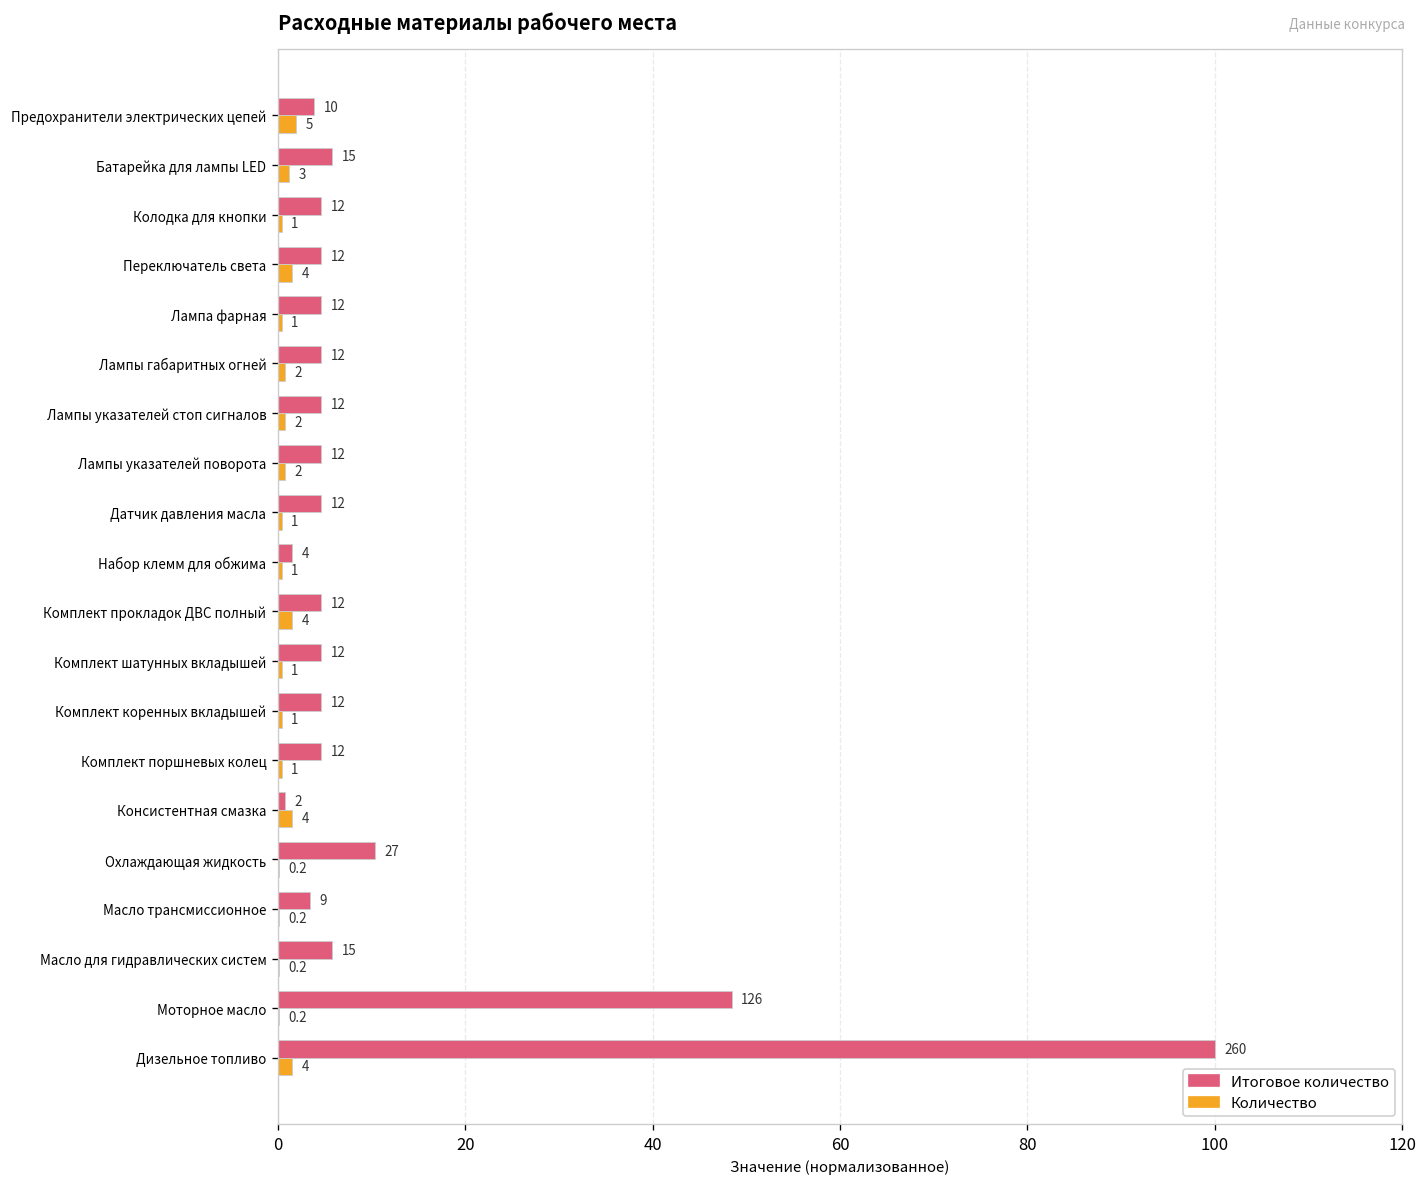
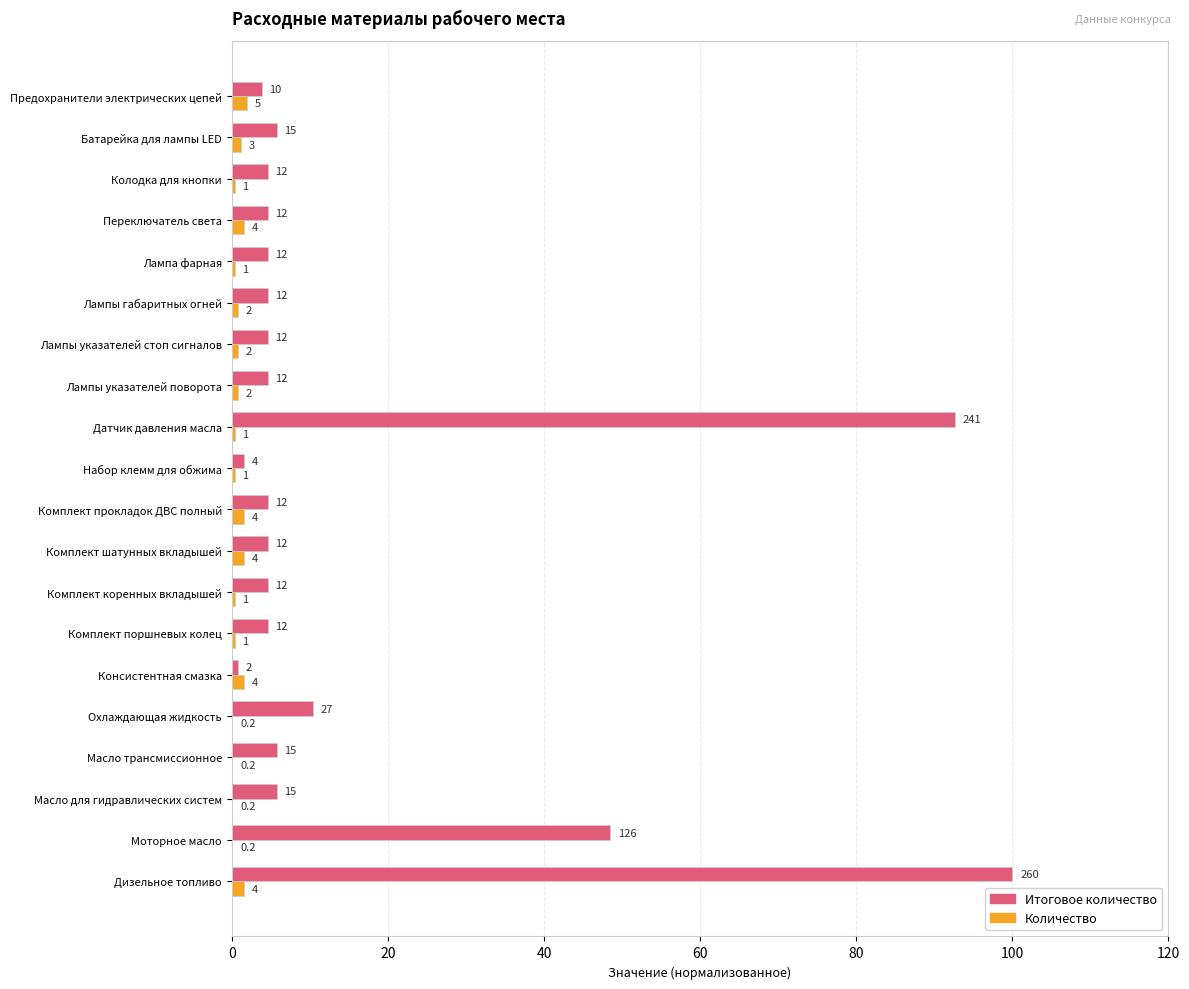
Итоговое количество, Датчик давления масла: 12 -> 241
Количество, Комплект шатунных вкладышей: 1 -> 4
Итоговое количество, Масло трансмиссионное: 9 -> 15
